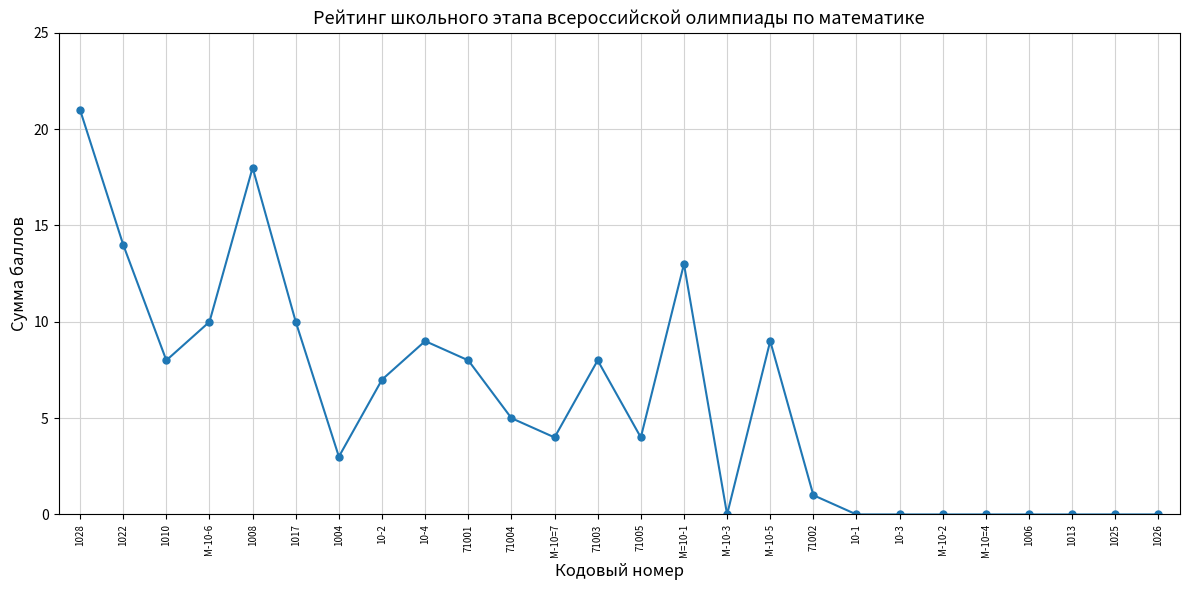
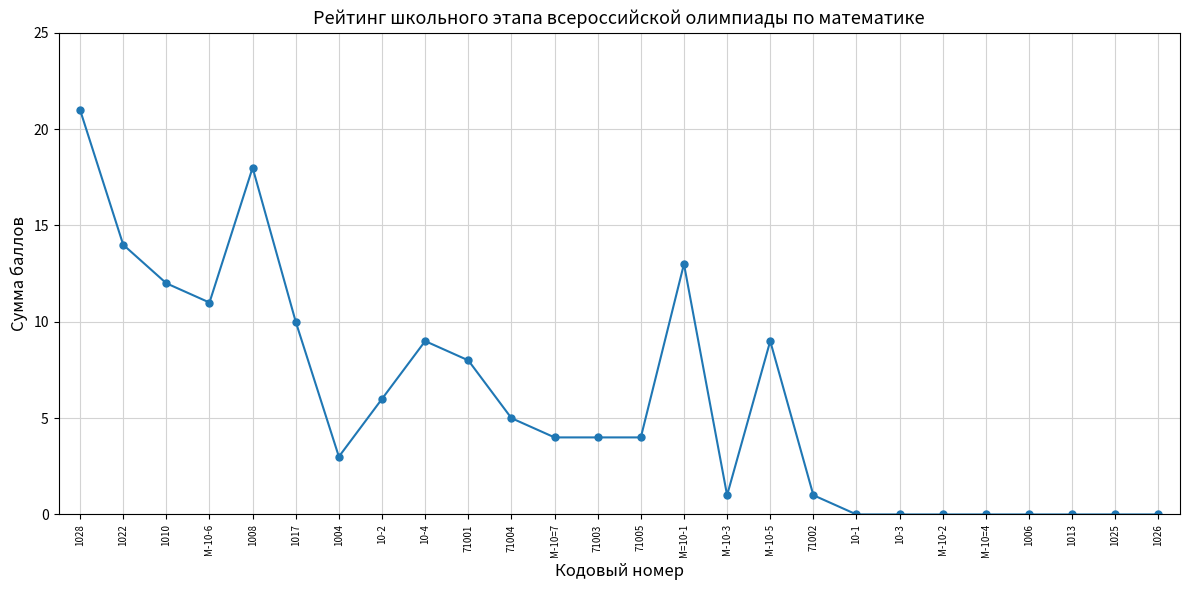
1010: 8 -> 12
М-10-6: 10 -> 11
10-2: 7 -> 6
71003: 8 -> 4
М-10-3: 0 -> 1
